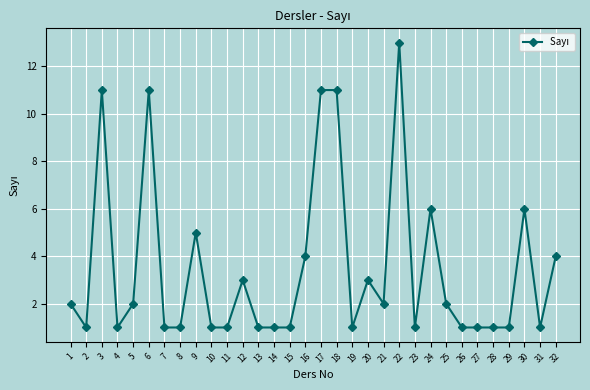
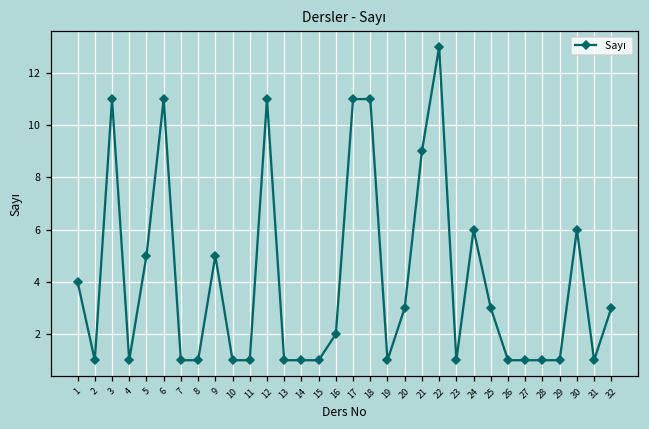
1: 2 -> 4
5: 2 -> 5
12: 3 -> 11
16: 4 -> 2
21: 2 -> 9
25: 2 -> 3
32: 4 -> 3
